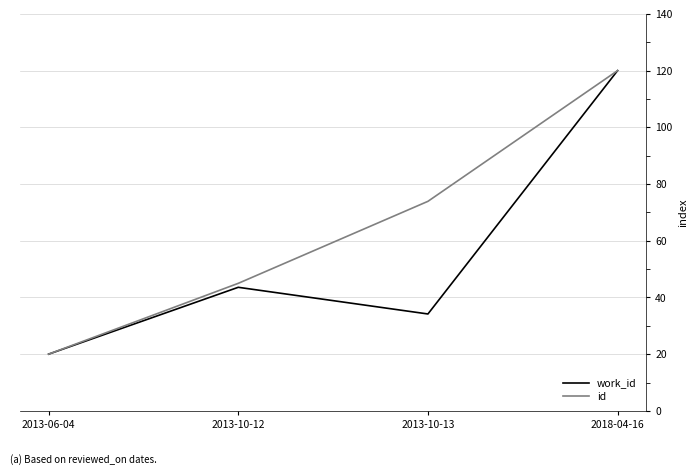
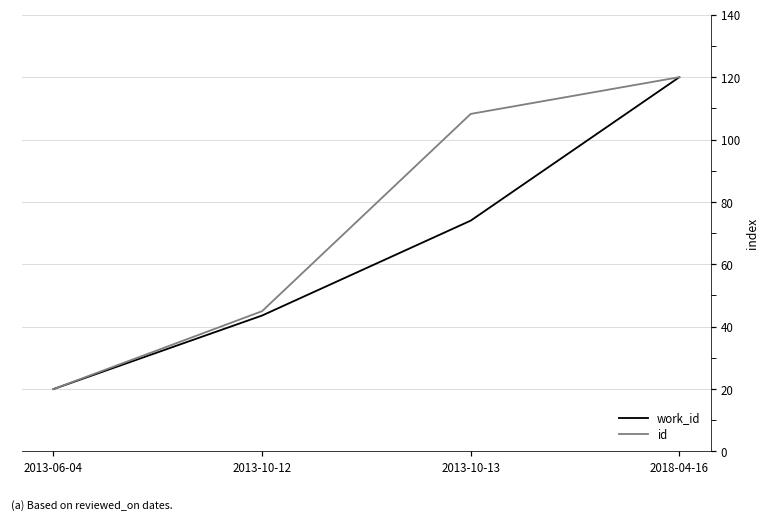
work_id, 2013-10-13: 34 -> 74
id, 2013-10-13: 74 -> 108
